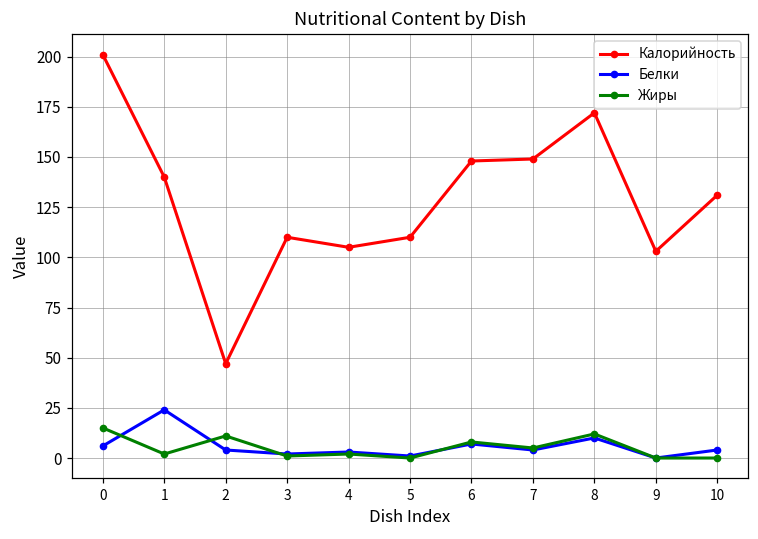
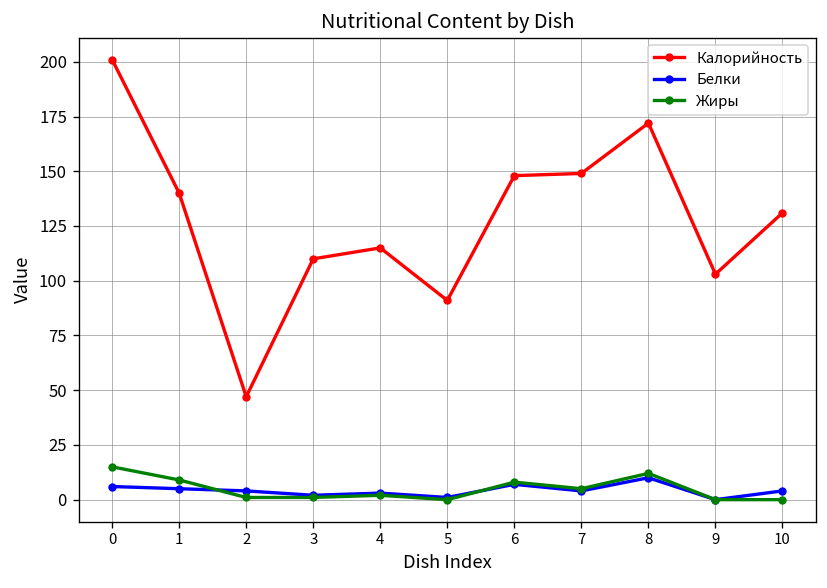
Белки, 1: 24 -> 5
Жиры, 1: 2 -> 9
Жиры, 2: 11 -> 1
Калорийность, 4: 105 -> 115
Калорийность, 5: 110 -> 91
